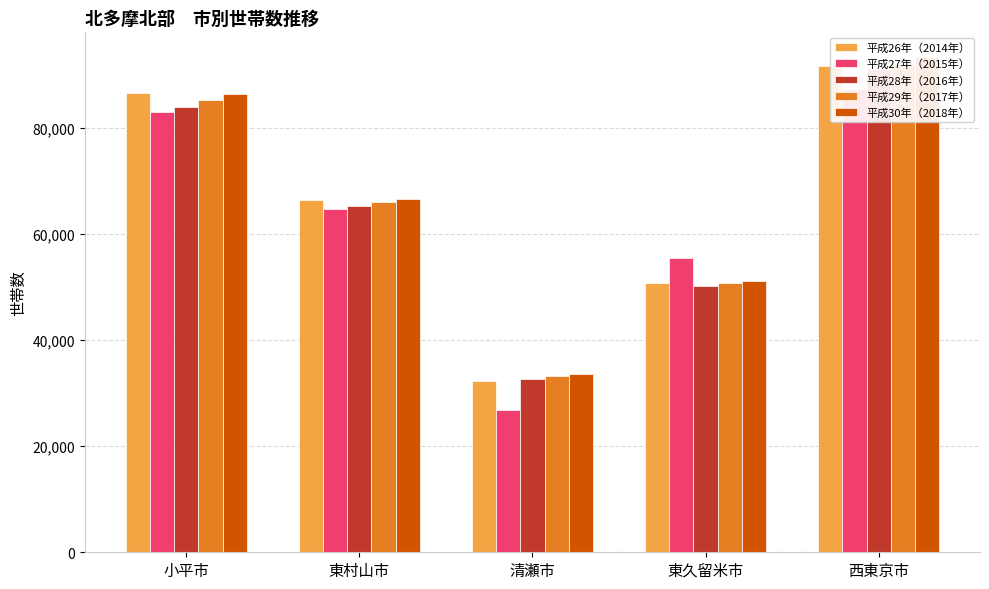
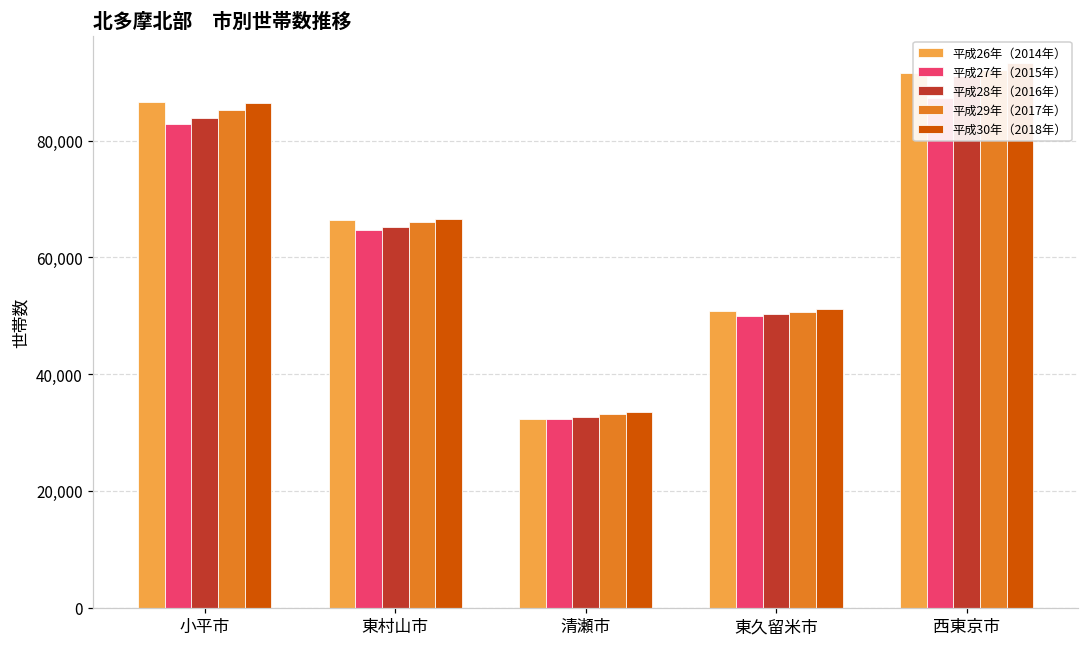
平成27年（2015年）, 清瀬市: 27,000 -> 32,000
平成27年（2015年）, 東久留米市: 55,000 -> 50,000
